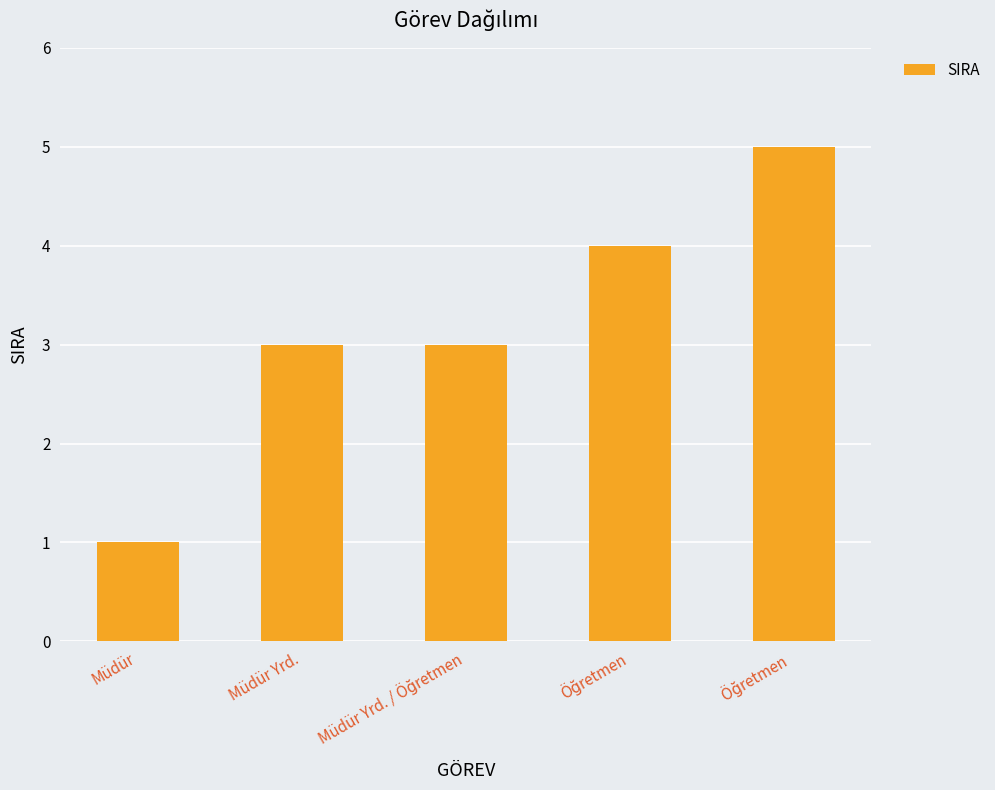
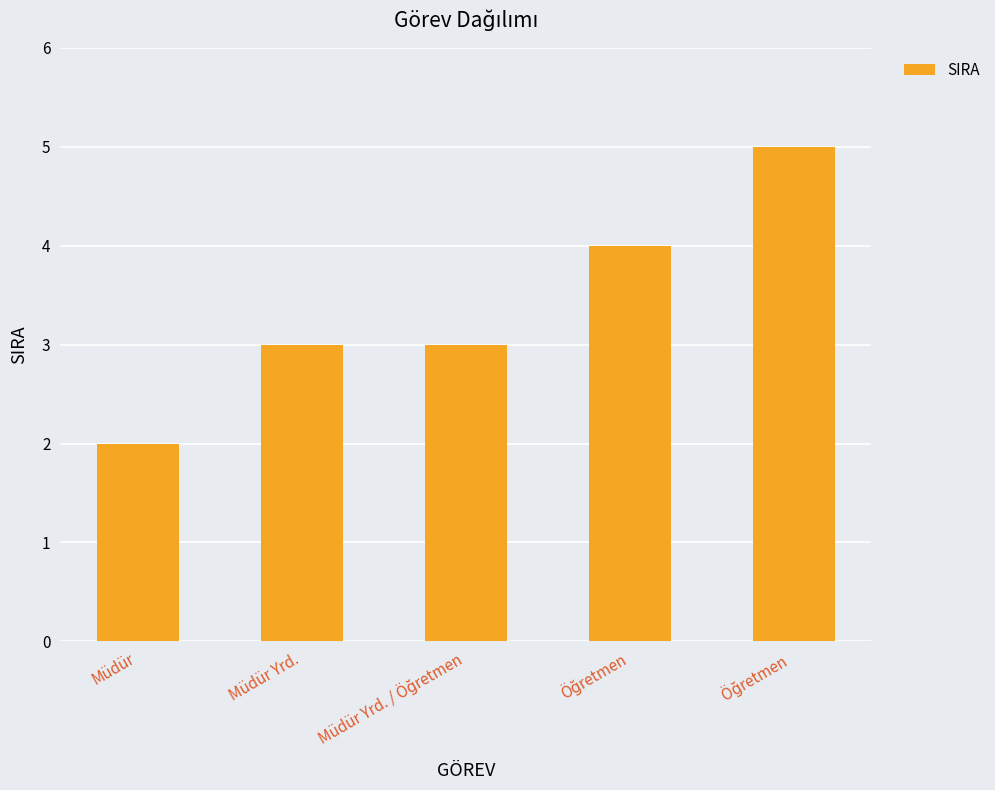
Müdür: 1 -> 2
